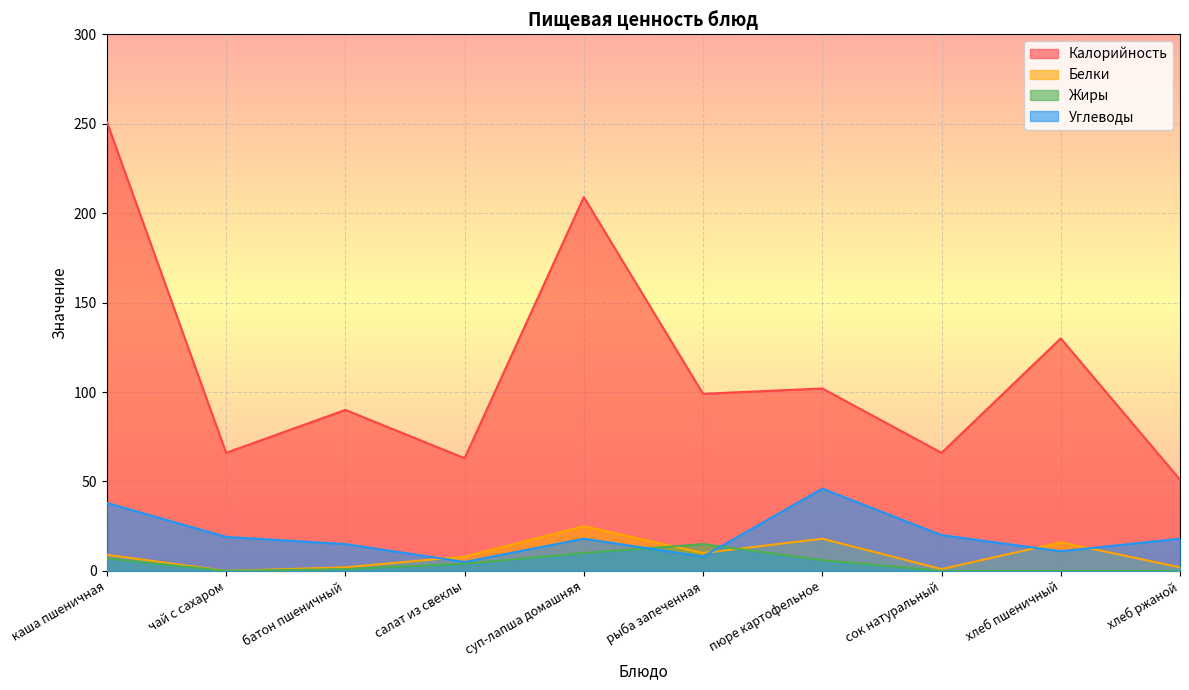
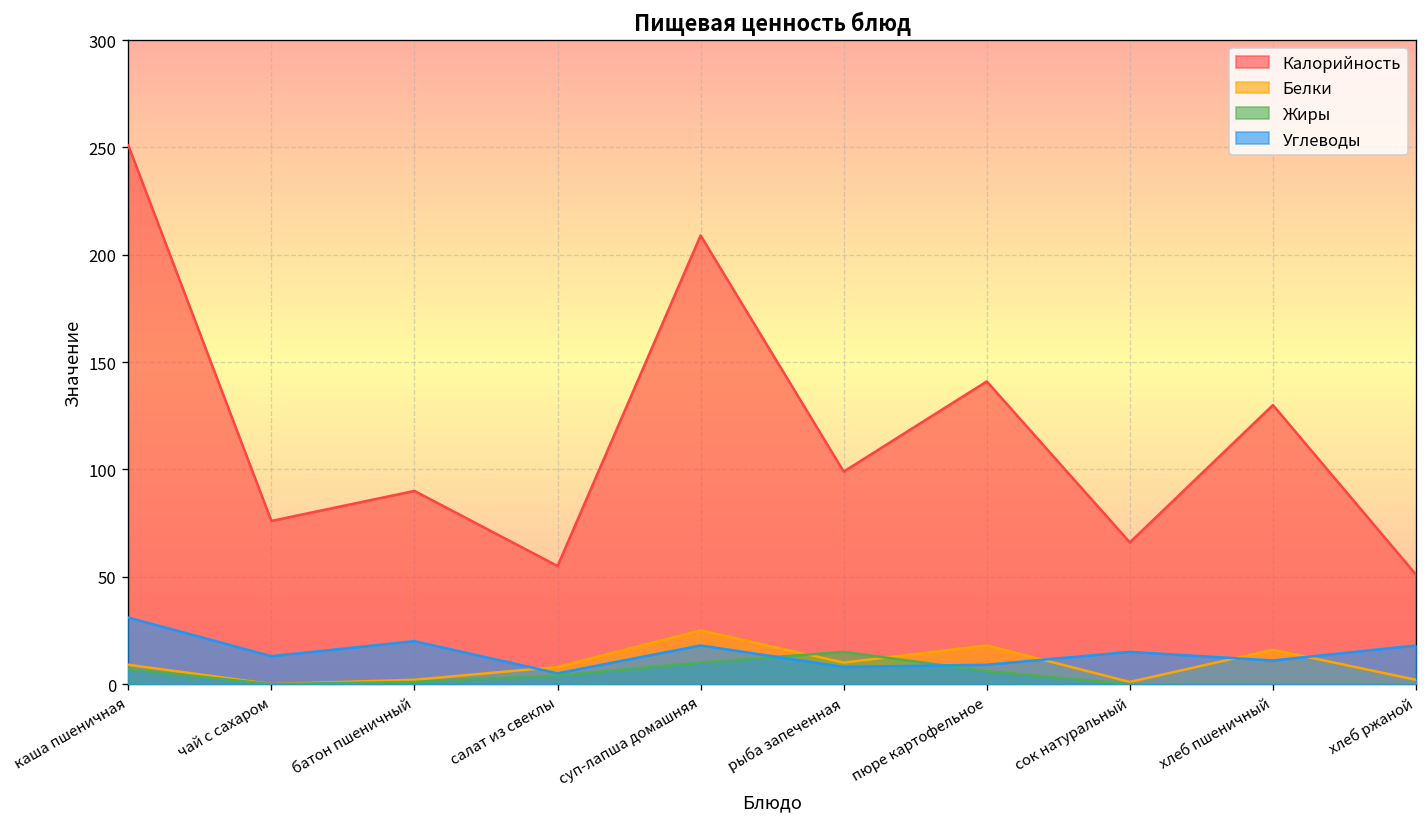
Углеводы, каша пшеничная: 38 -> 31
Калорийность, чай с сахаром: 66 -> 76
Углеводы, чай с сахаром: 19 -> 13
Углеводы, батон пшеничный: 15 -> 20
Калорийность, салат из свеклы: 63 -> 55
Калорийность, пюре картофельное: 102 -> 141
Углеводы, пюре картофельное: 46 -> 9
Углеводы, сок натуральный: 20 -> 15
